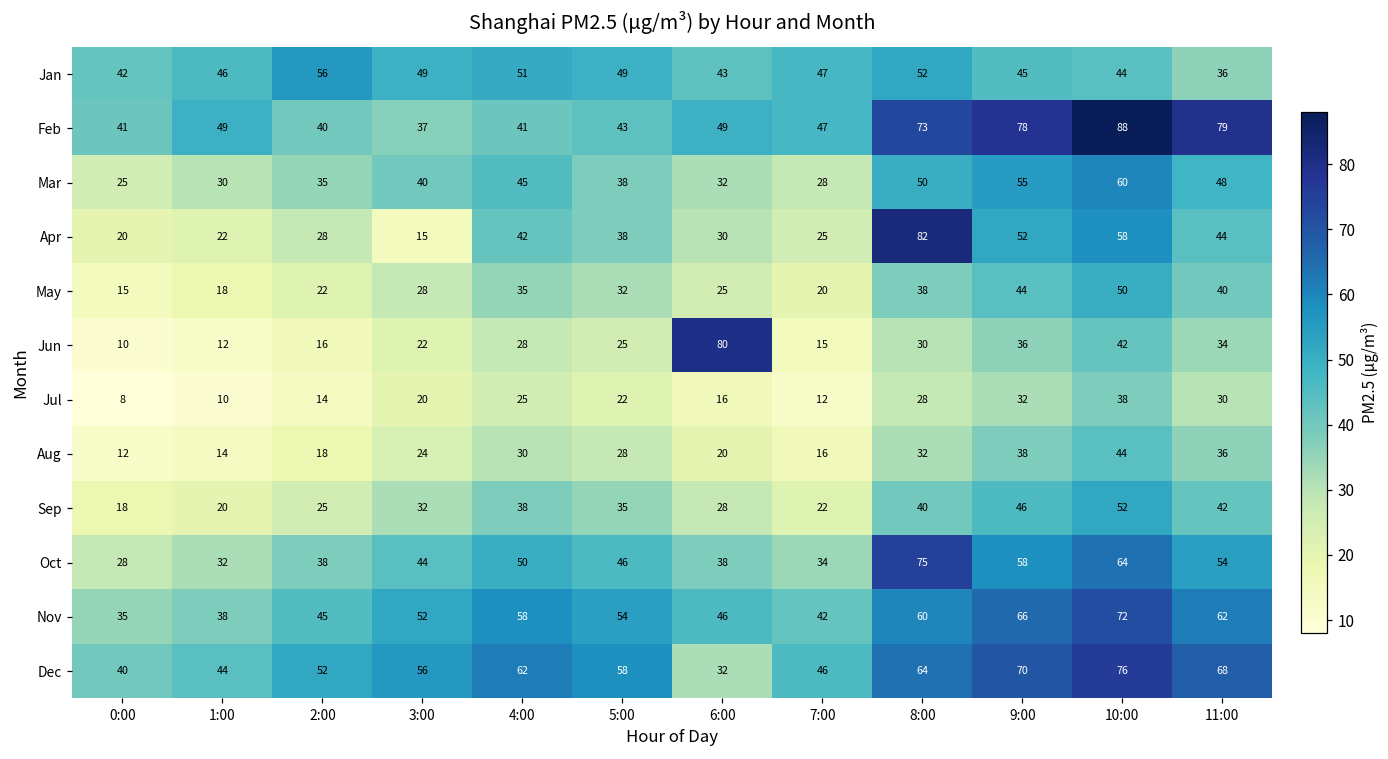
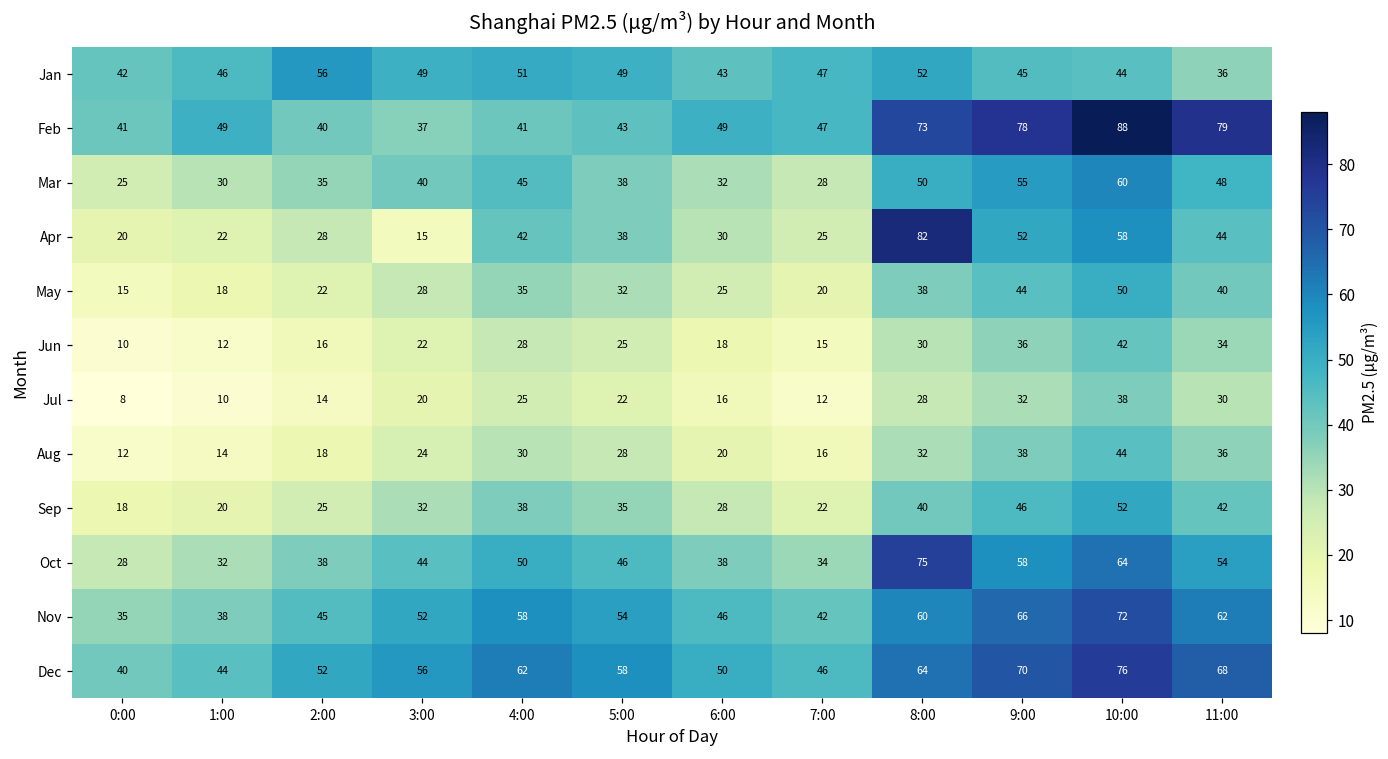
Jun, 6:00: 80 -> 18
Dec, 6:00: 32 -> 50
